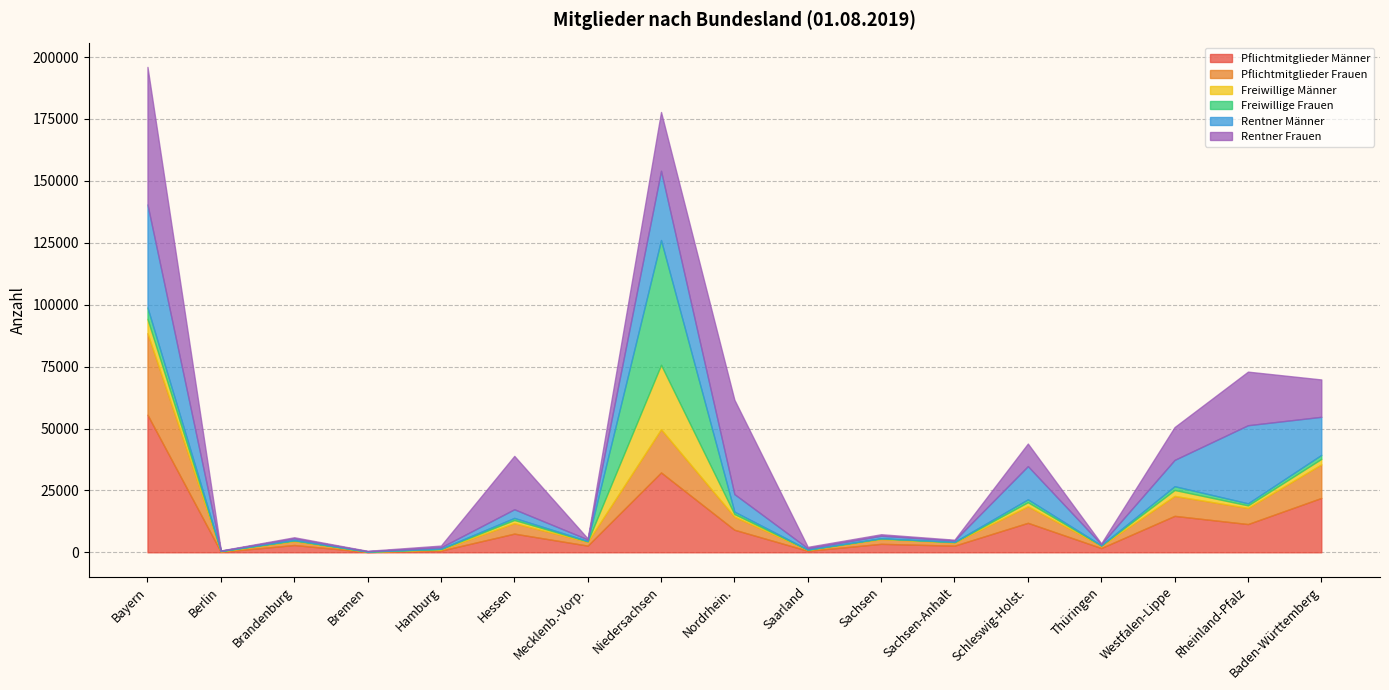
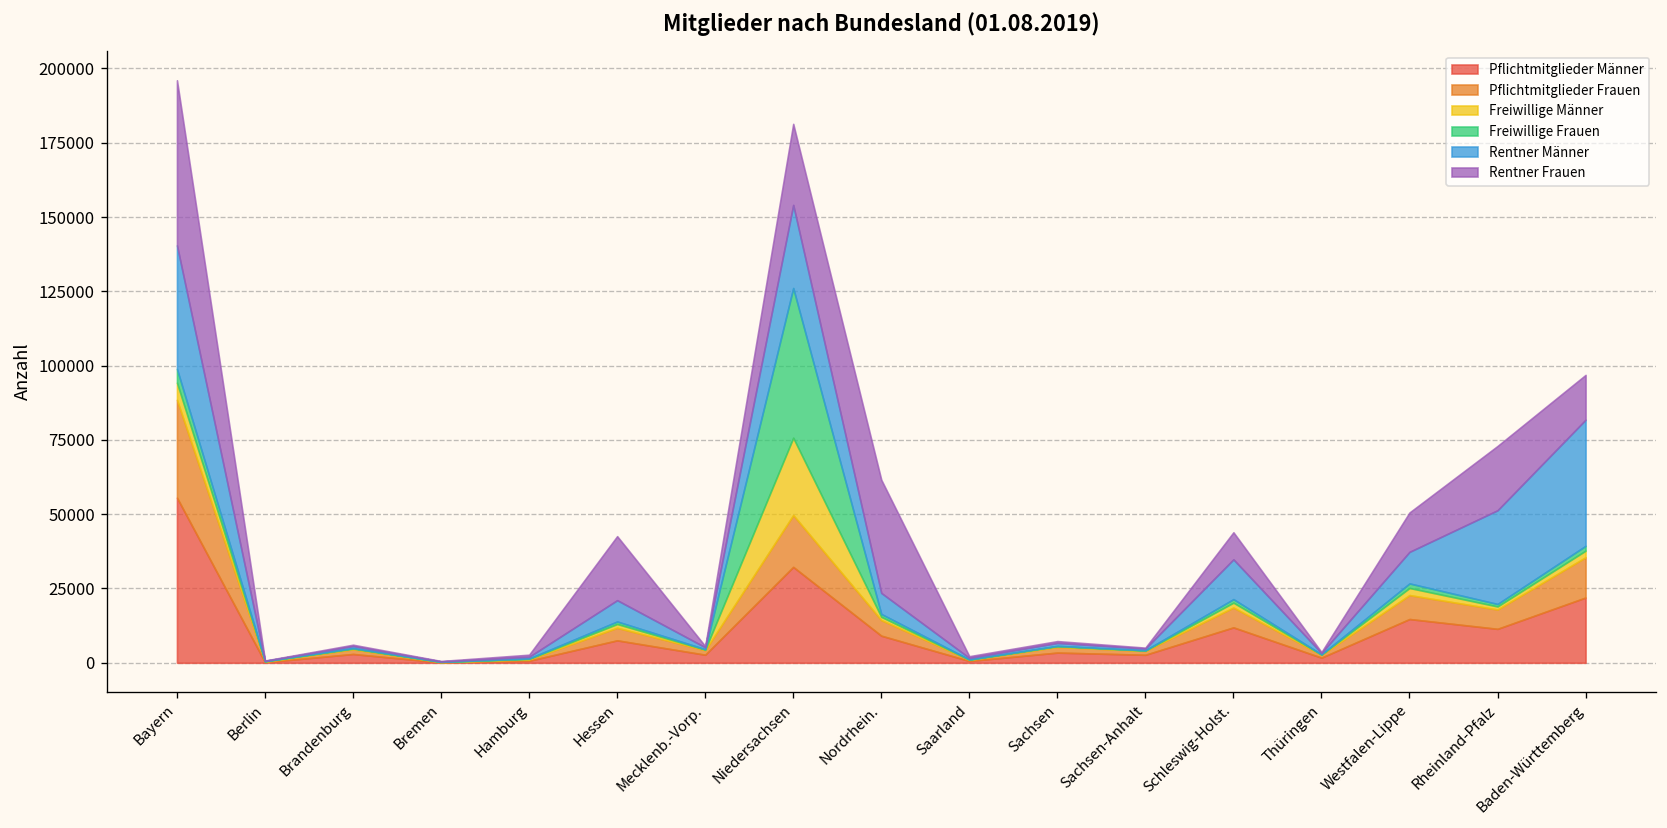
Rentner Männer, Hessen: 3000 -> 7000
Rentner Frauen, Niedersachsen: 24000 -> 27000
Rentner Männer, Baden-Württemberg: 15000 -> 42000
